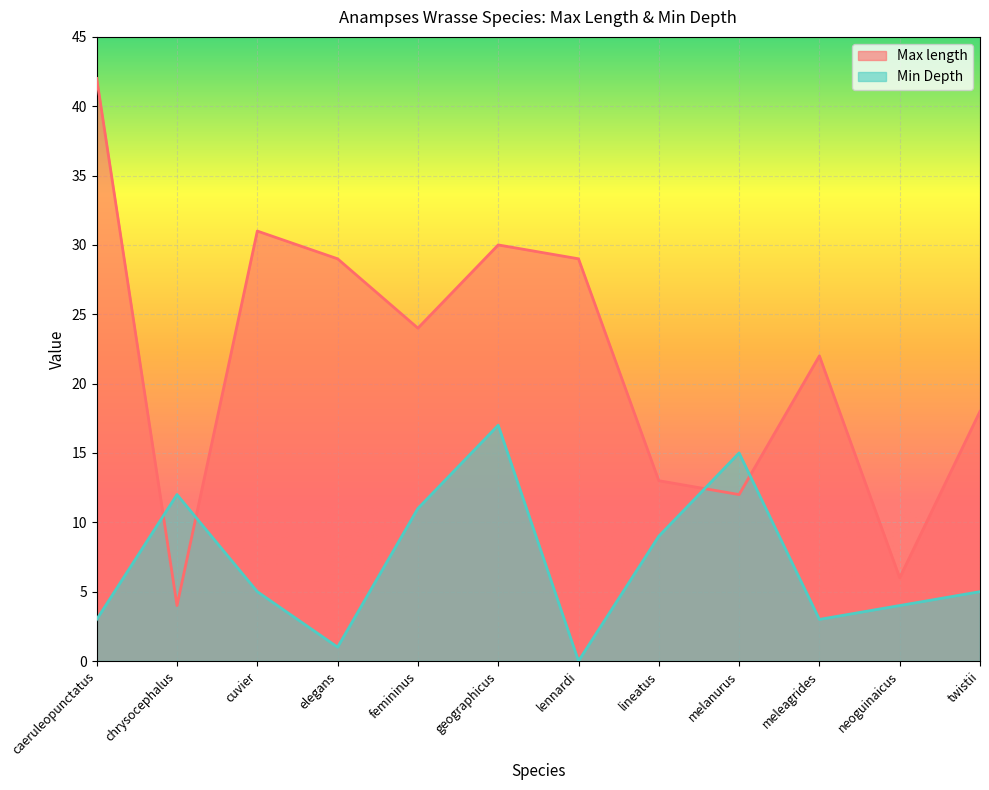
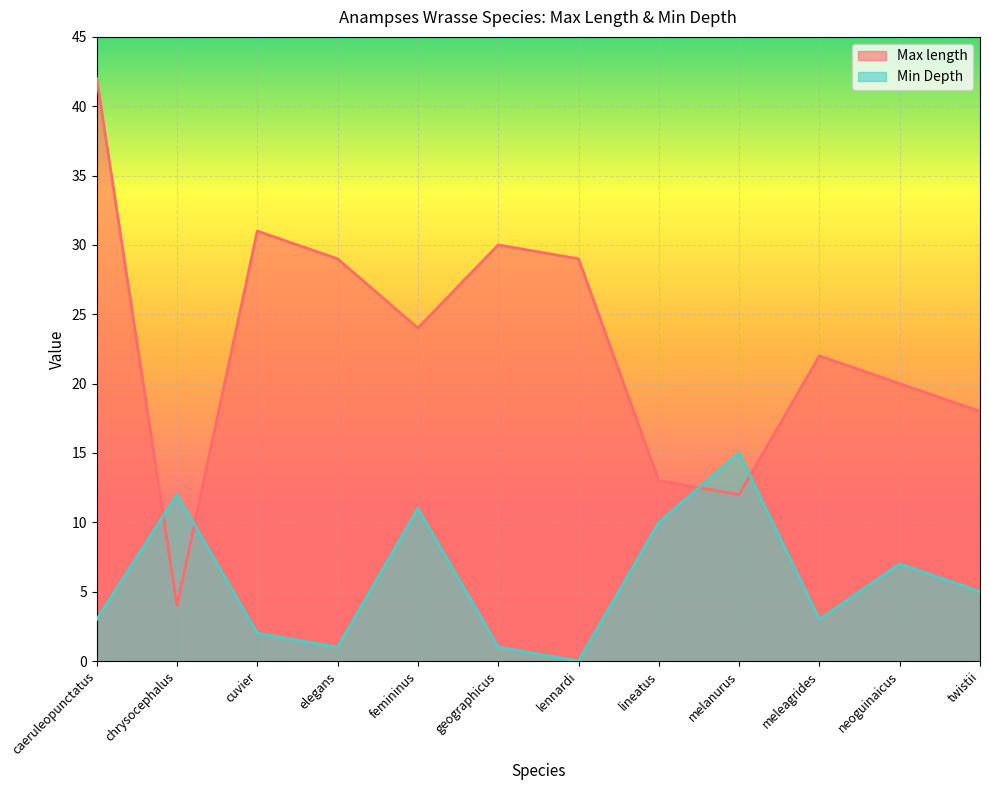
Min Depth, cuvier: 5 -> 2
Min Depth, geographicus: 17 -> 1
Min Depth, lineatus: 9 -> 10
Max length, neoguinaicus: 6 -> 20
Min Depth, neoguinaicus: 4 -> 7
